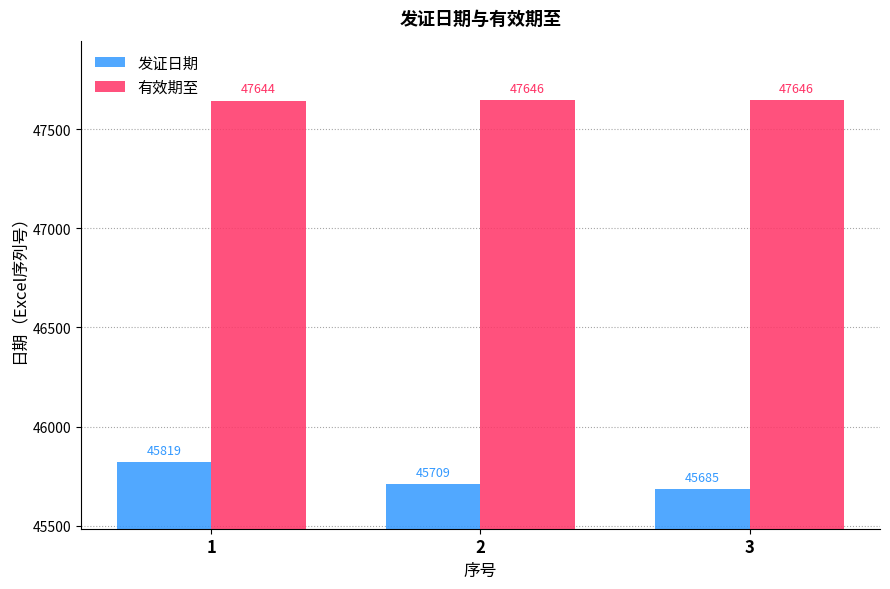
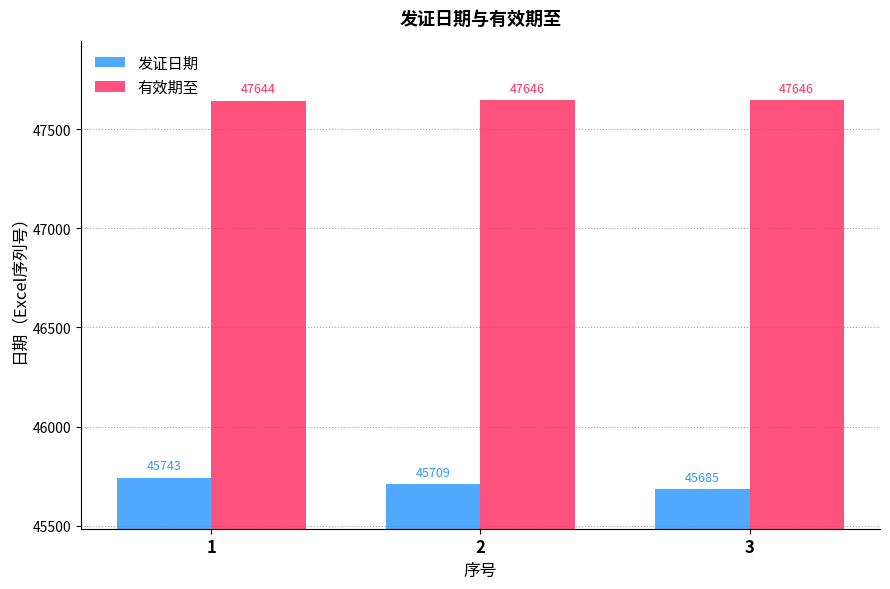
发证日期, 1: 45819 -> 45743
